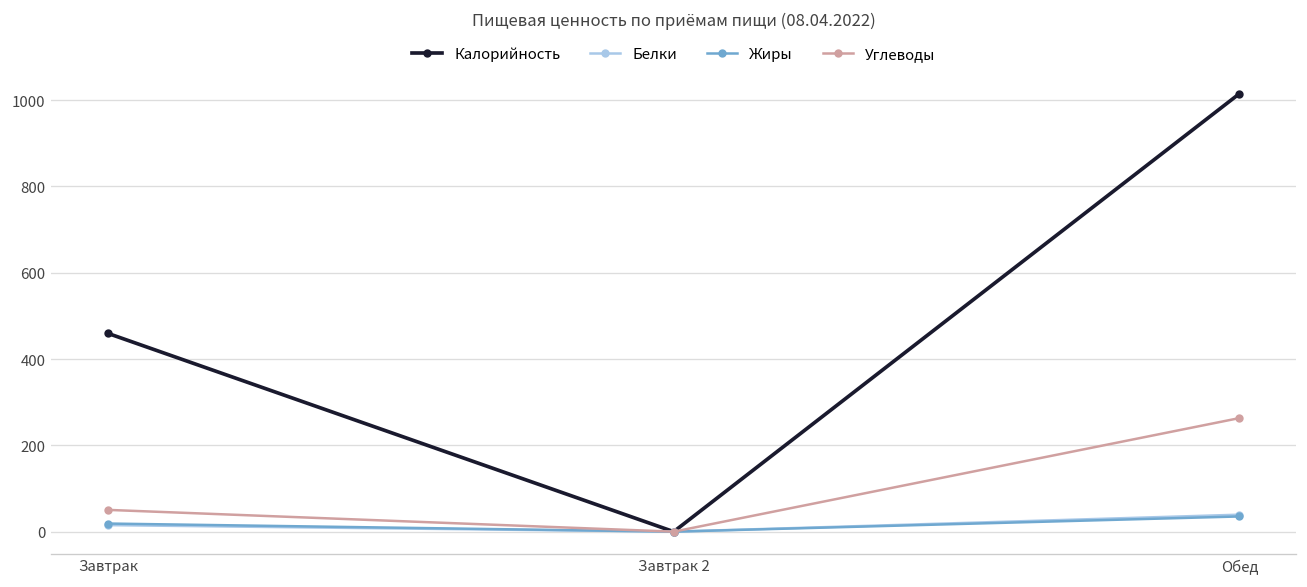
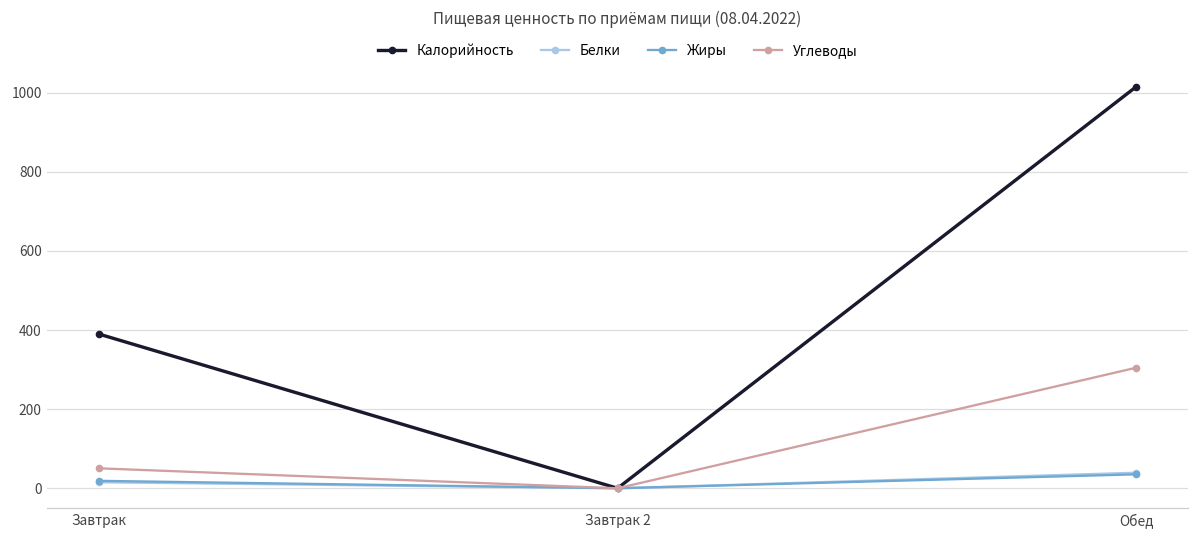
Калорийность, Завтрак: 460 -> 390
Углеводы, Обед: 260 -> 300
